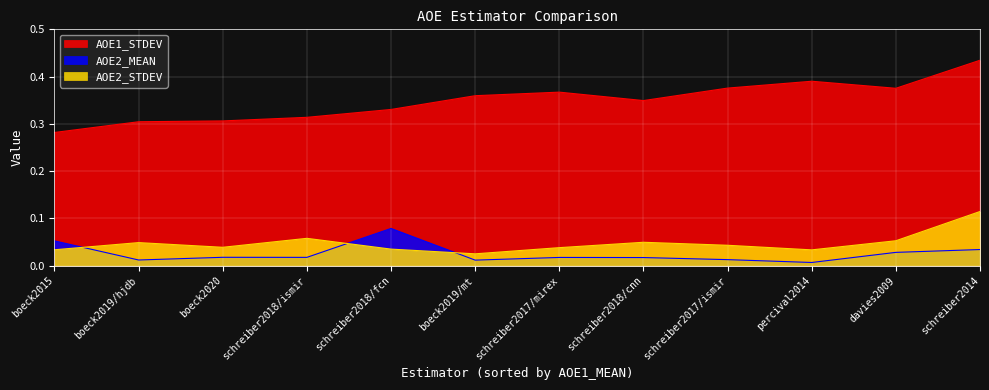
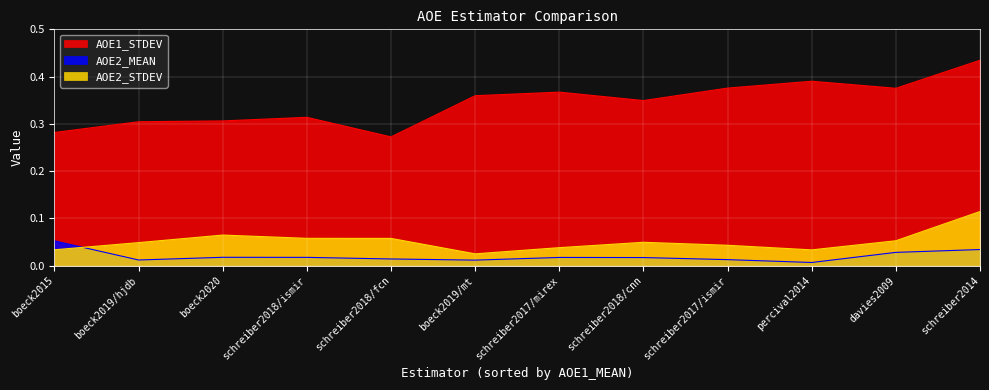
AOE2_STDEV, boeck2020: 0.04 -> 0.06
AOE1_STDEV, schreiber2018/fcn: 0.33 -> 0.27
AOE2_MEAN, schreiber2018/fcn: 0.08 -> 0.01
AOE2_STDEV, schreiber2018/fcn: 0.04 -> 0.06
